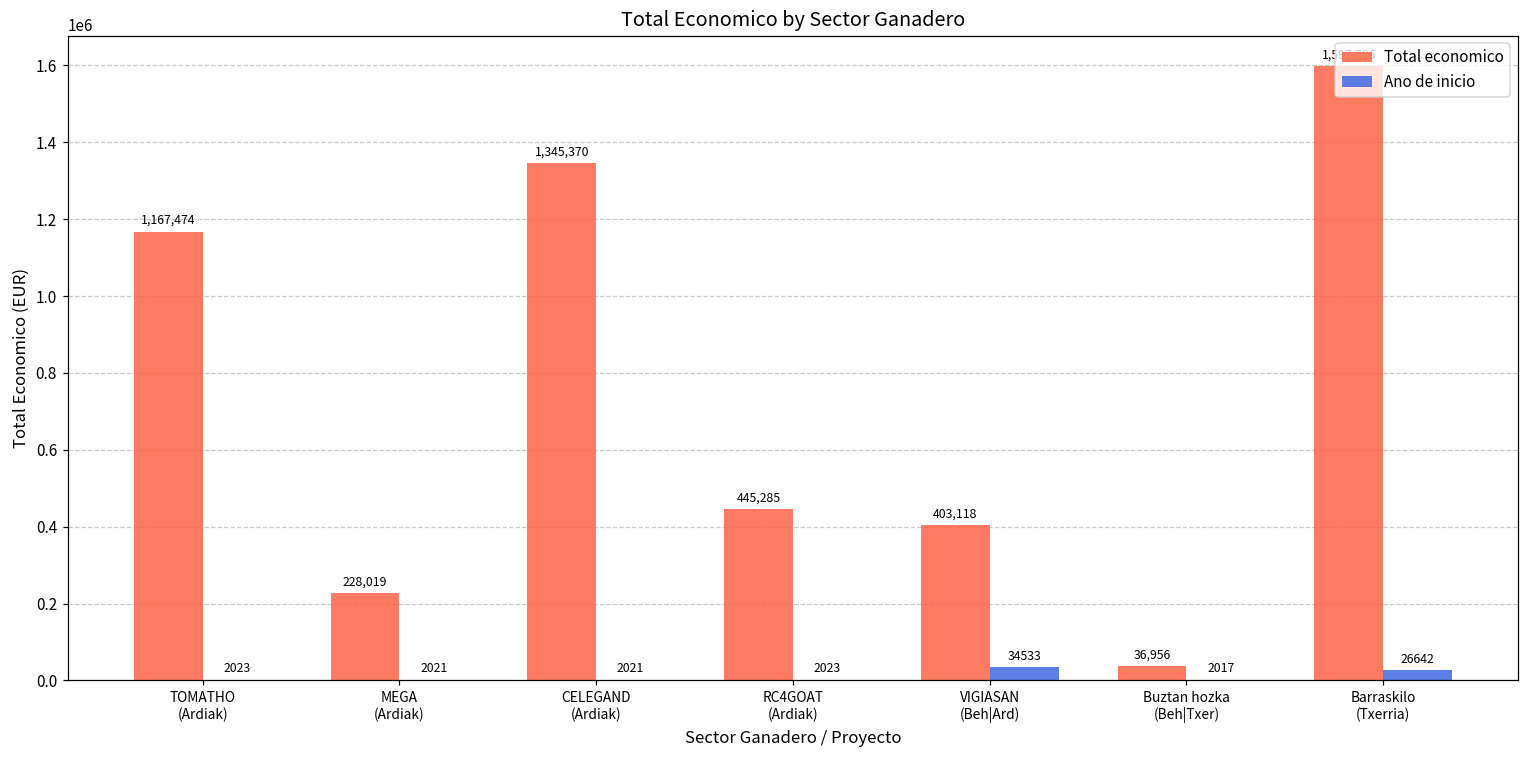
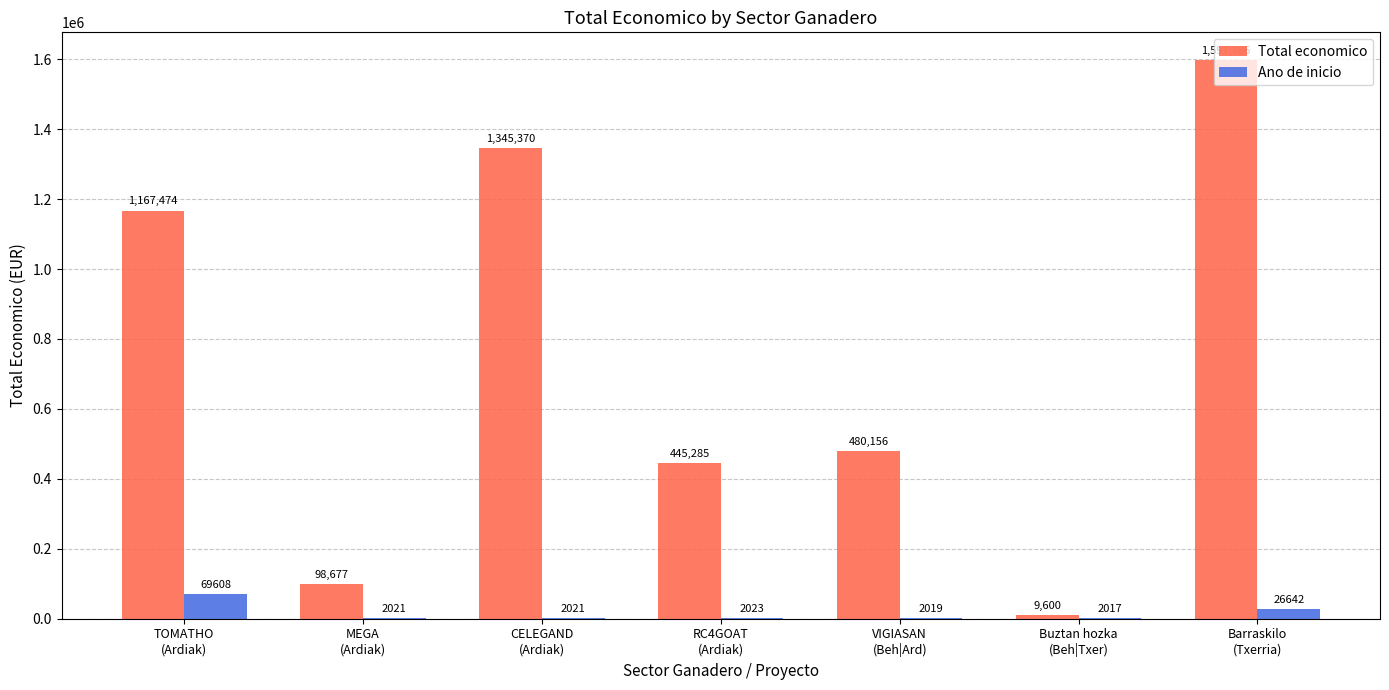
Ano de inicio, TOMATHO (Ardiak): 2023 -> 69608
Total economico, MEGA (Ardiak): 228,019 -> 98,677
Total economico, VIGIASAN (Beh|Ard): 403,118 -> 480,156
Ano de inicio, VIGIASAN (Beh|Ard): 34533 -> 2019
Total economico, Buztan hozka (Beh|Txer): 36,956 -> 9,600
